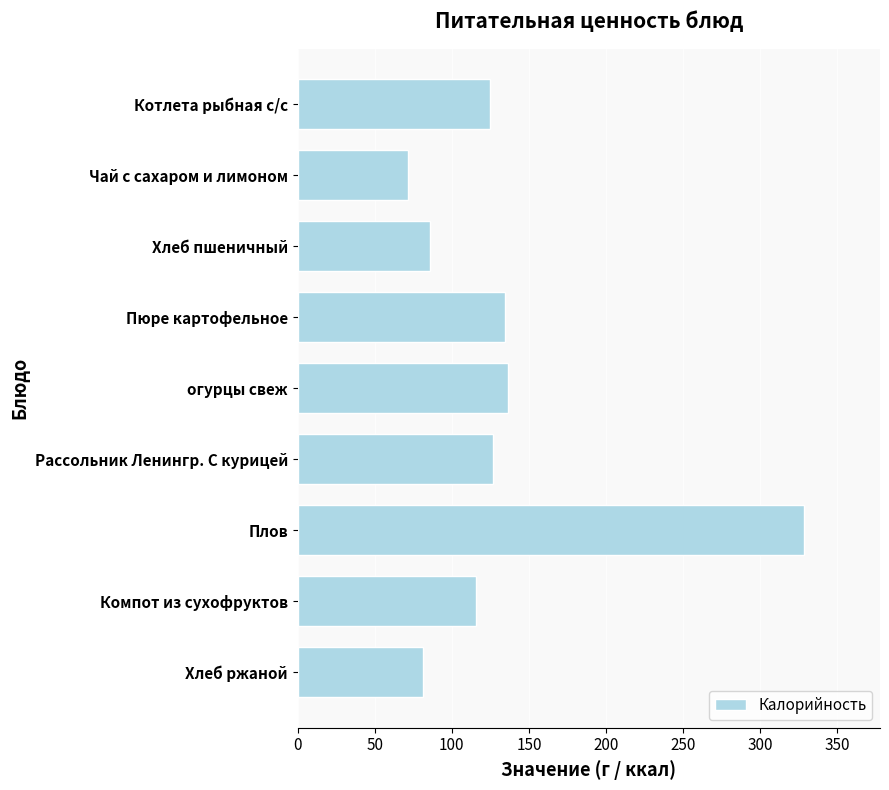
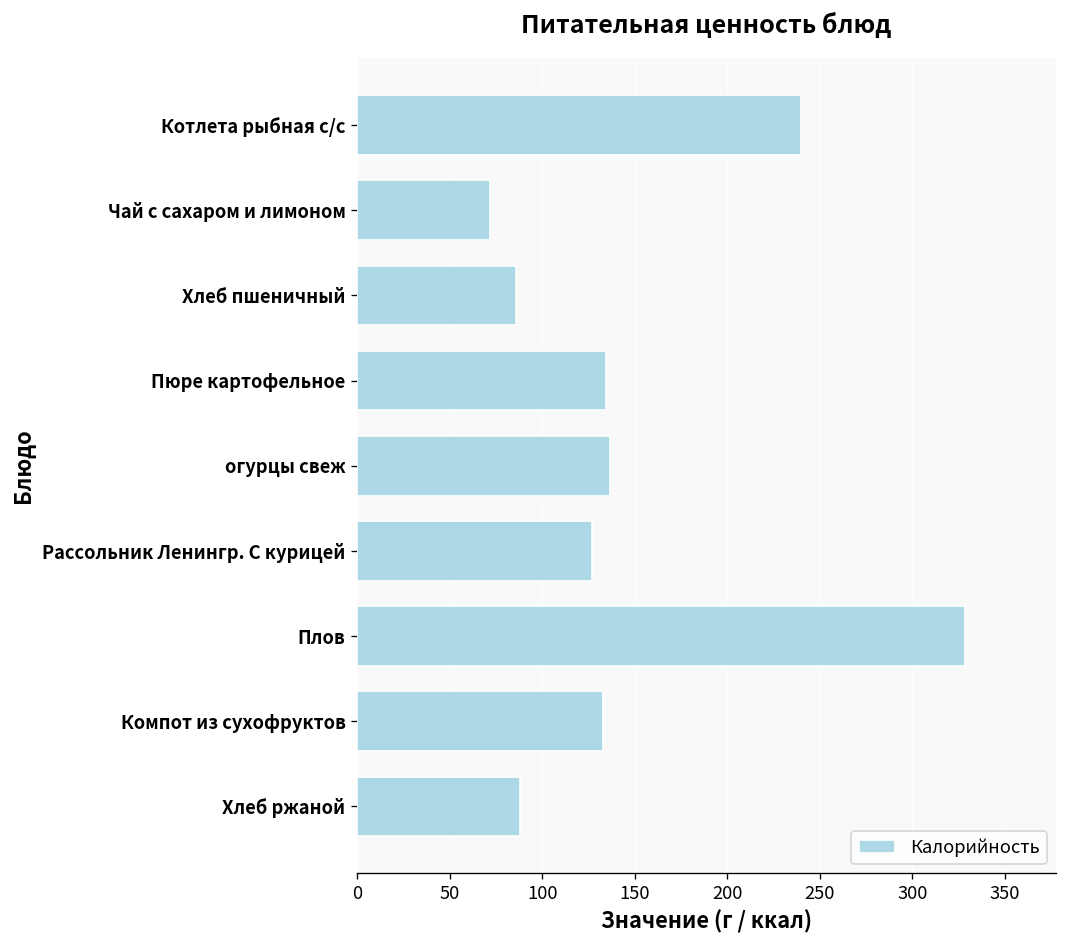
Котлета рыбная с/с: 125 -> 240
Компот из сухофруктов: 116 -> 133
Хлеб ржаной: 81 -> 88
